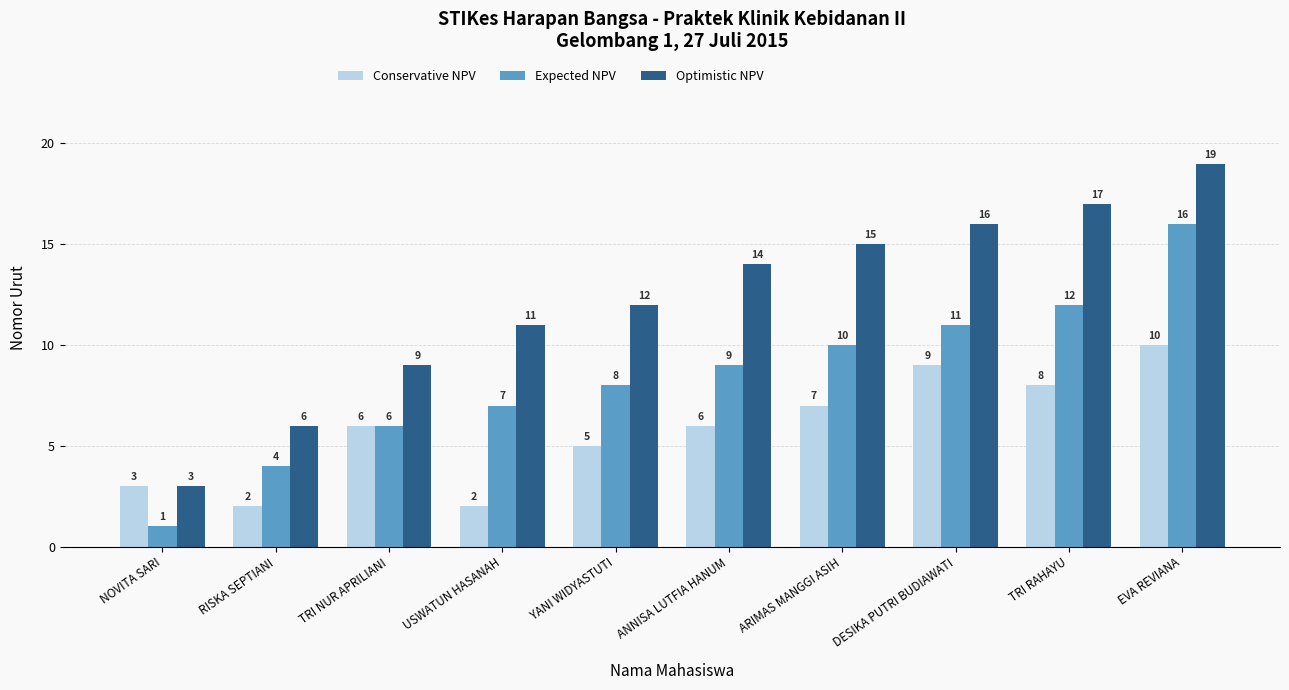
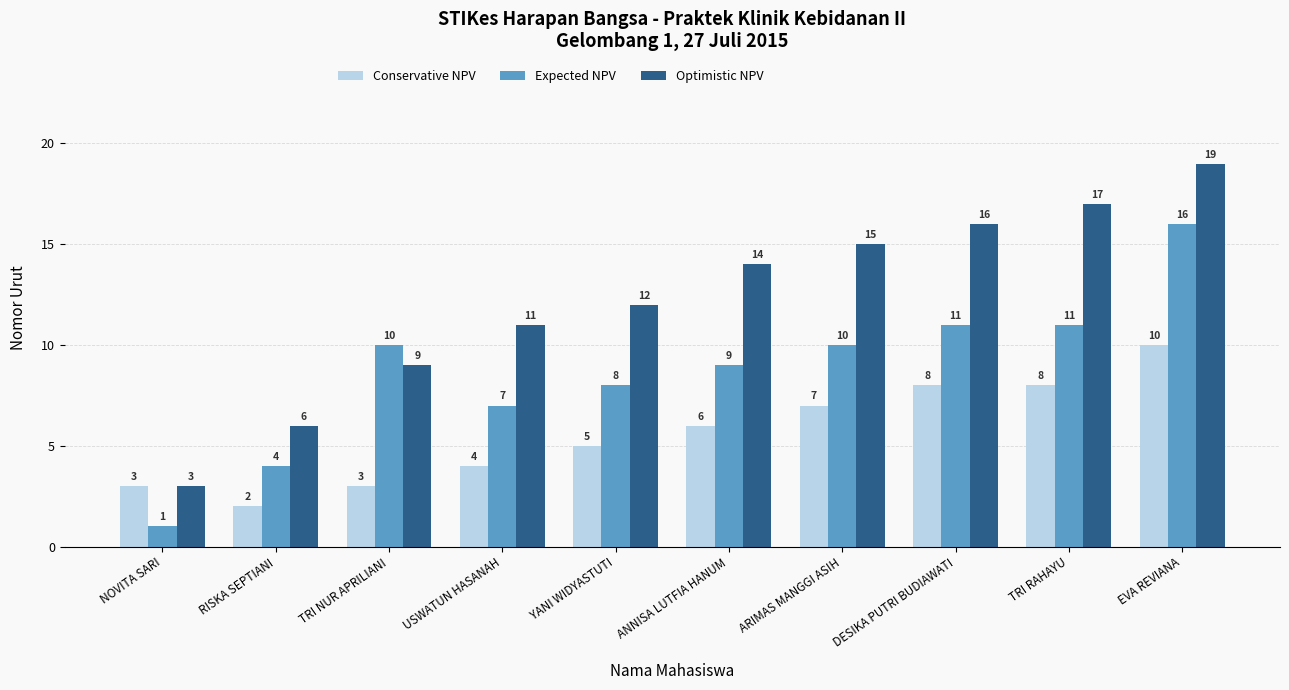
Conservative NPV, TRI NUR APRILIANI: 6 -> 3
Expected NPV, TRI NUR APRILIANI: 6 -> 10
Conservative NPV, USWATUN HASANAH: 2 -> 4
Conservative NPV, DESIKA PUTRI BUDIAWATI: 9 -> 8
Expected NPV, TRI RAHAYU: 12 -> 11
